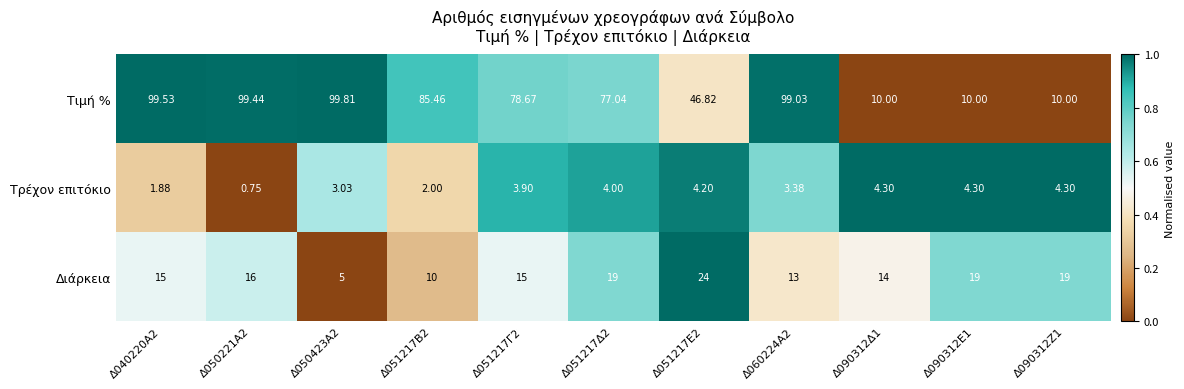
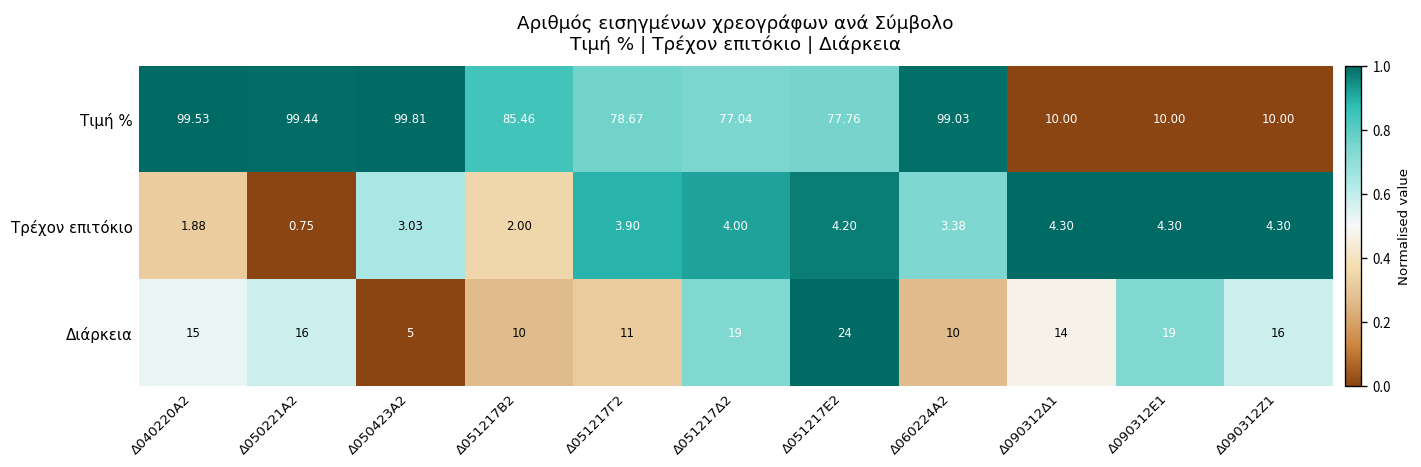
Τιμή %, Δ051217Ε2: 46.82 -> 77.76
Διάρκεια, Δ051217Γ2: 15 -> 11
Διάρκεια, Δ060224Α2: 13 -> 10
Διάρκεια, Δ090312Ζ1: 19 -> 16
